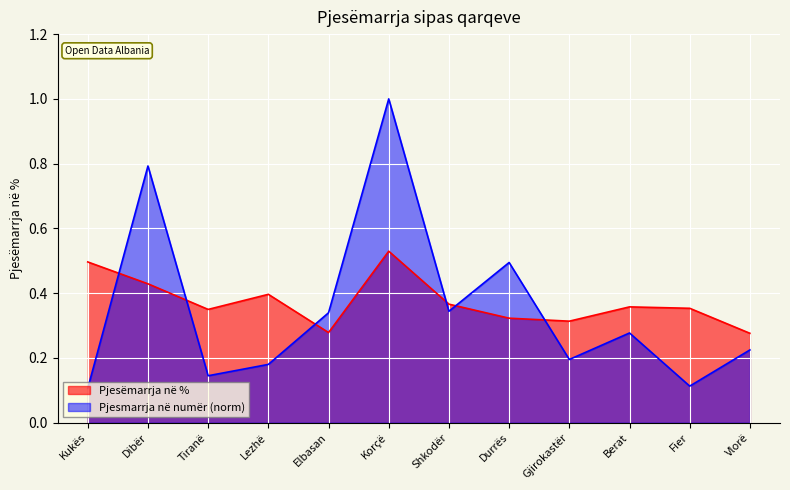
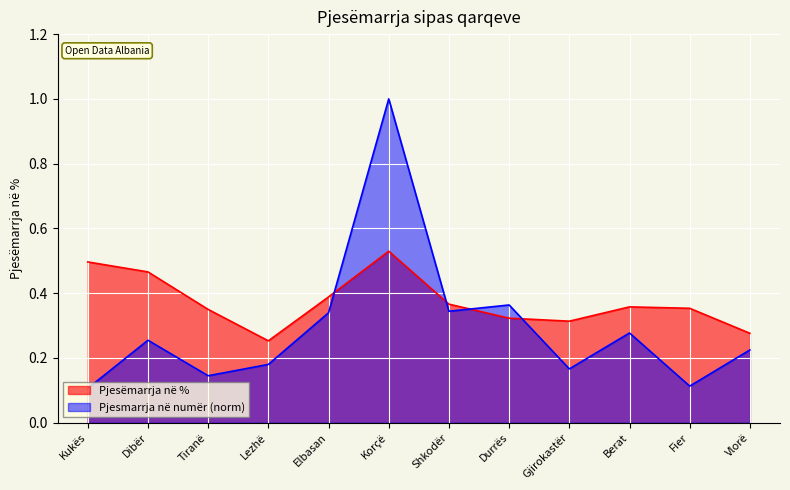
Pjesëmarrja në %, Dibër: 0.43 -> 0.47
Pjesmarrja në numër (norm), Dibër: 0.79 -> 0.25
Pjesëmarrja në %, Lezhë: 0.40 -> 0.25
Pjesëmarrja në %, Elbasan: 0.28 -> 0.39
Pjesmarrja në numër (norm), Durrës: 0.49 -> 0.36
Pjesmarrja në numër (norm), Gjirokastër: 0.20 -> 0.17
